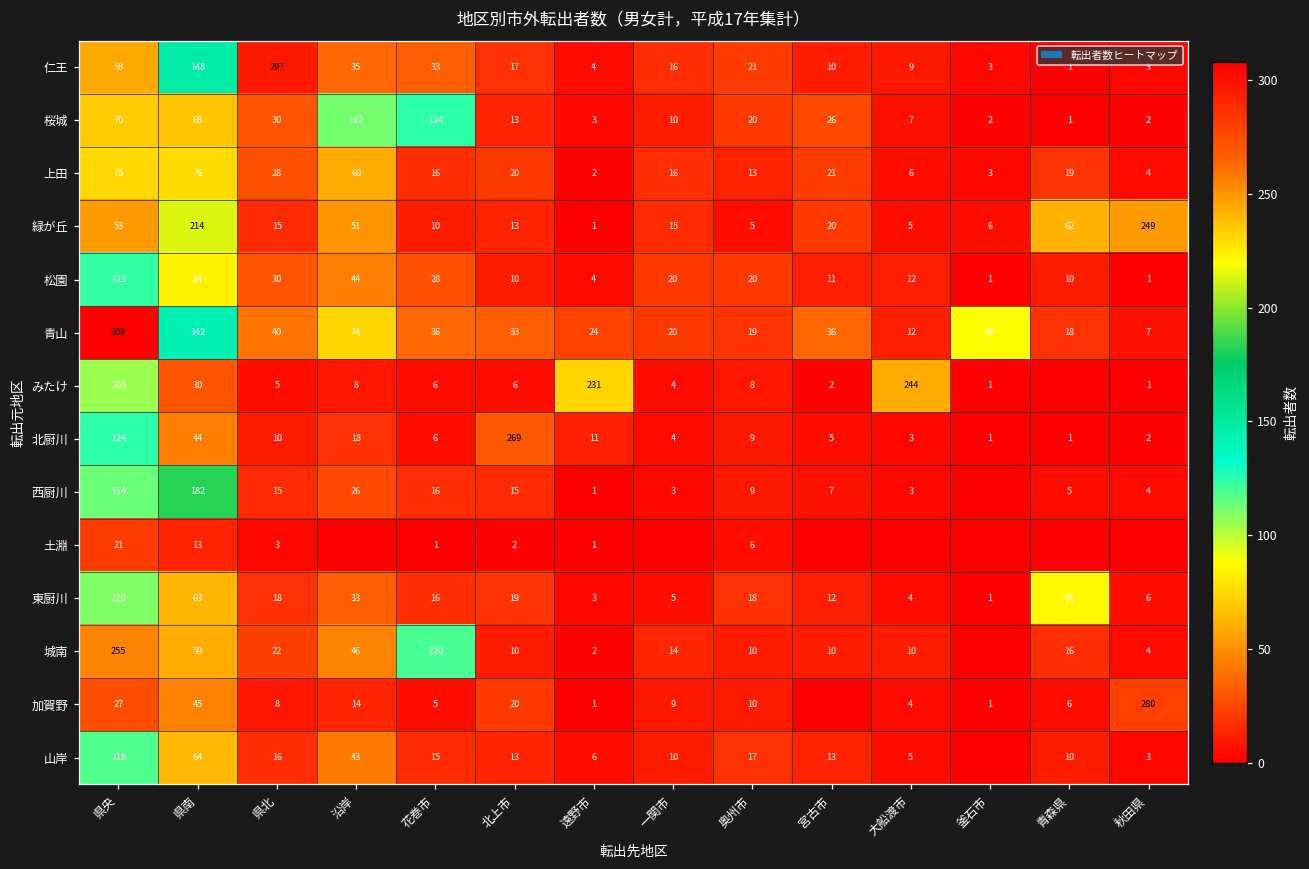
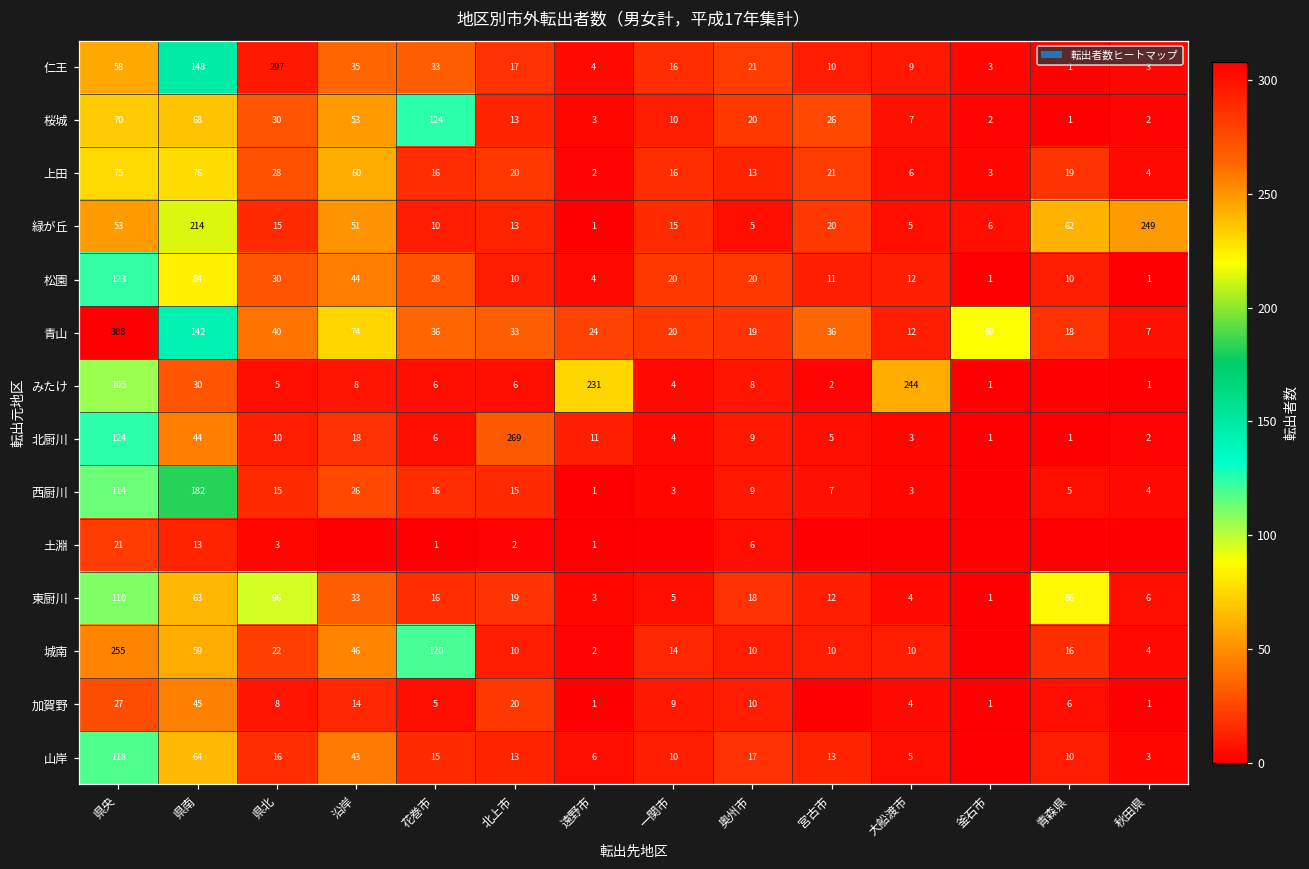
桜城, 沿岸: 112 -> 53
東厨川, 県北: 18 -> 96
加賀野, 秋田県: 280 -> 1
